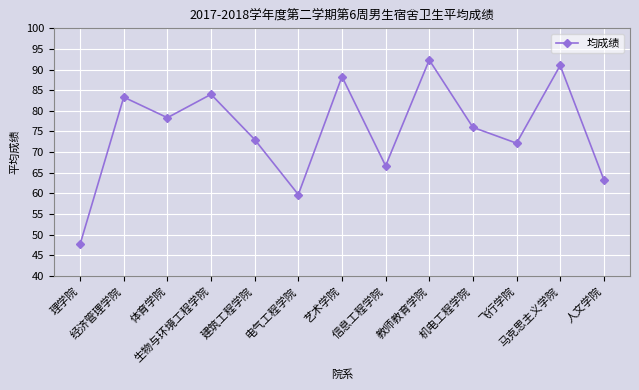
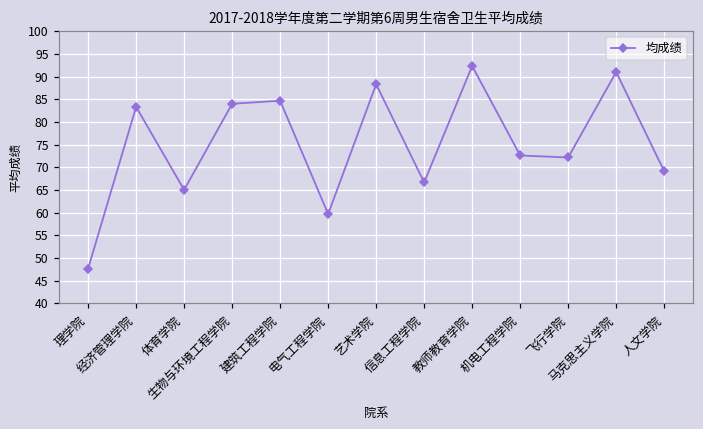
体育学院: 78 -> 65
建筑工程学院: 73 -> 85
机电工程学院: 76 -> 73
人文学院: 63 -> 69
